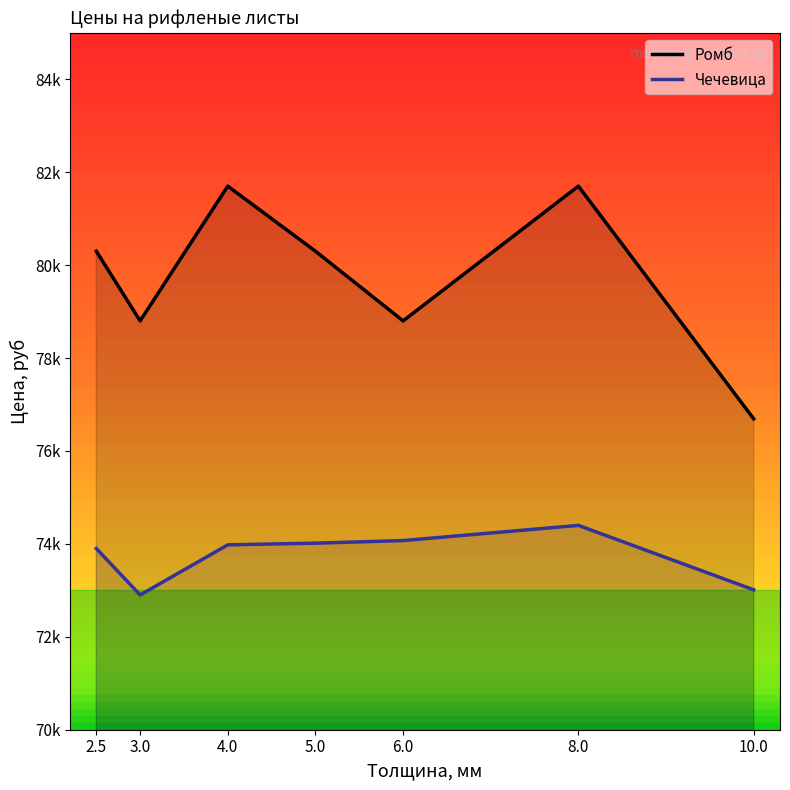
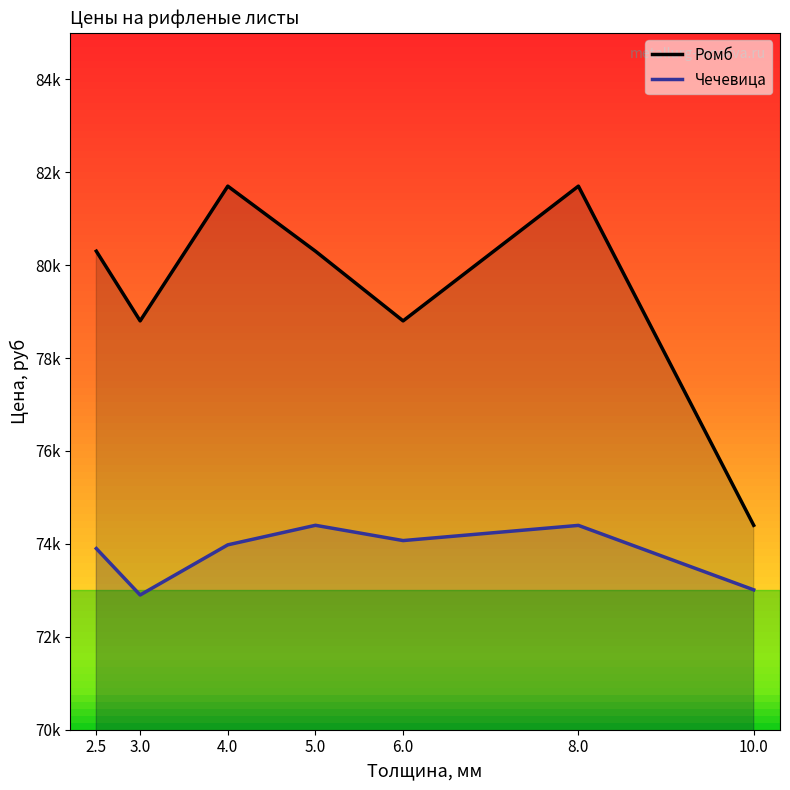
Чечевица, 5.0: 74000 -> 74400
Ромб, 10.0: 76700 -> 74400
